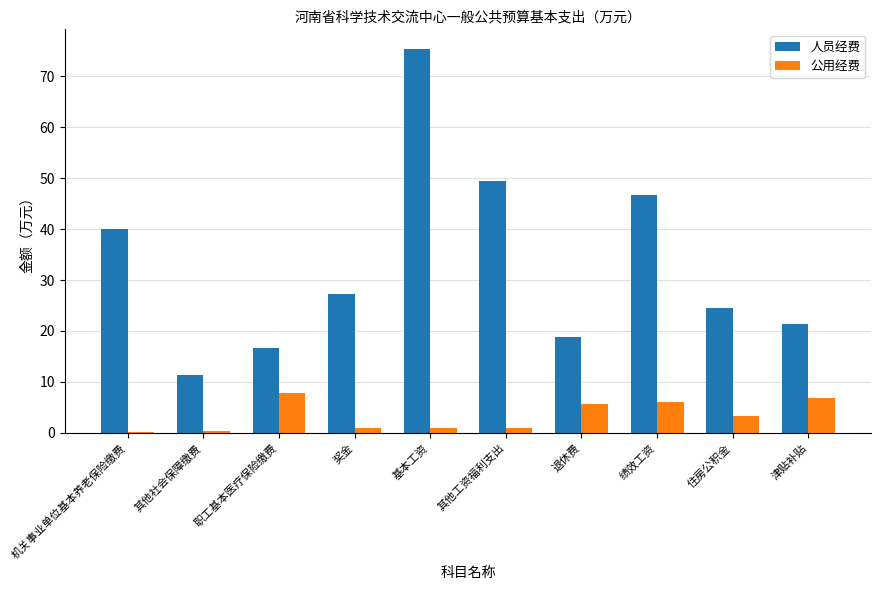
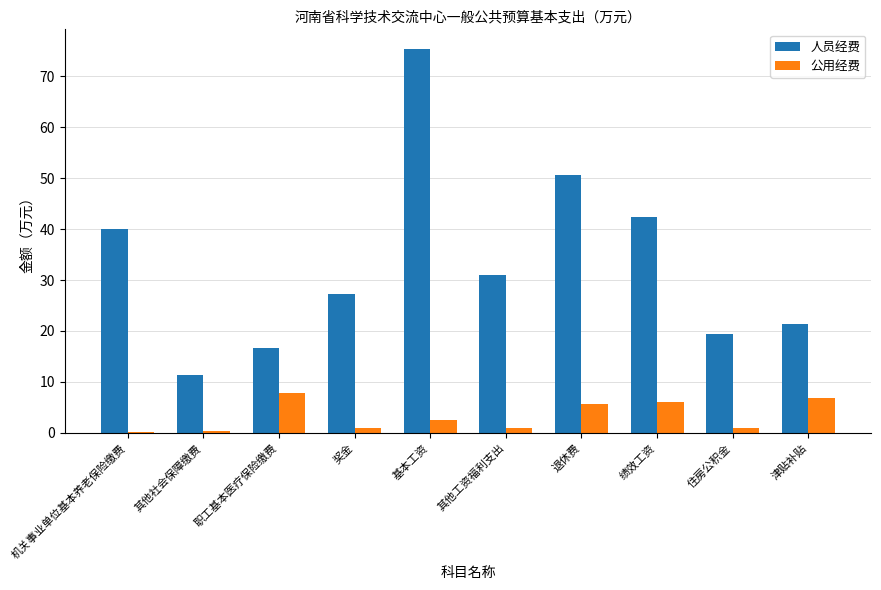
公用经费, 基本工资: 1 -> 3
人员经费, 其他工资福利支出: 50 -> 31
人员经费, 退休费: 19 -> 51
人员经费, 绩效工资: 47 -> 42
人员经费, 住房公积金: 25 -> 19
公用经费, 住房公积金: 3 -> 1
